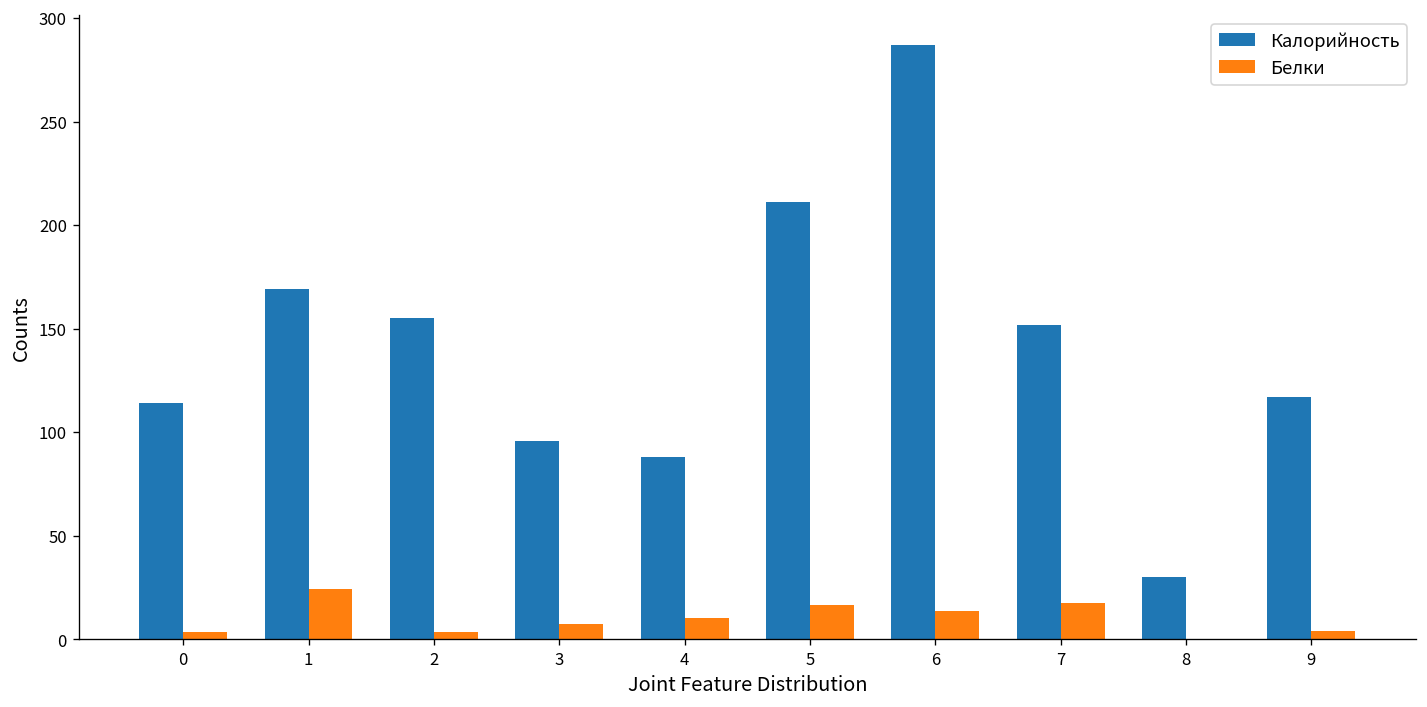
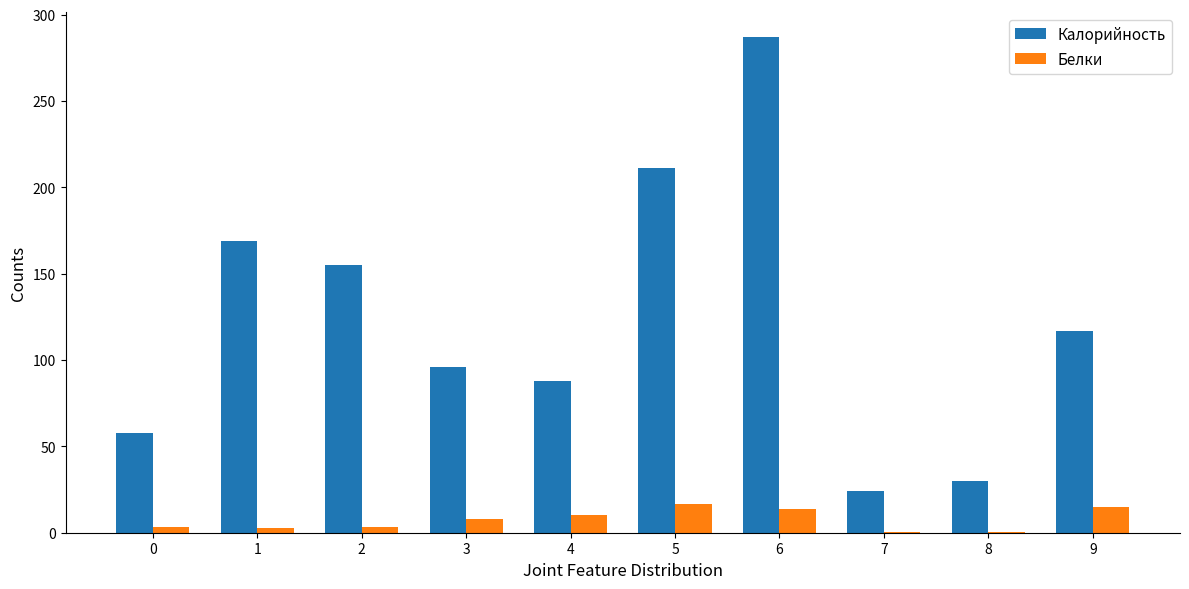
Калорийность, 0: 114 -> 58
Белки, 1: 24 -> 3
Калорийность, 7: 152 -> 24
Белки, 7: 18 -> 1
Белки, 9: 4 -> 15
